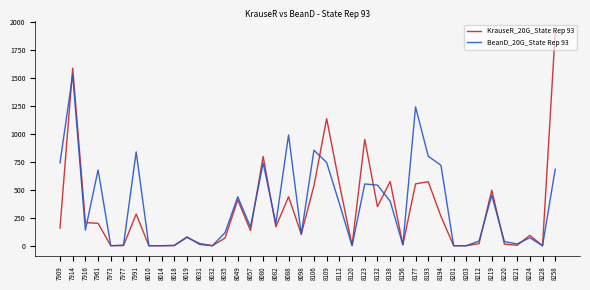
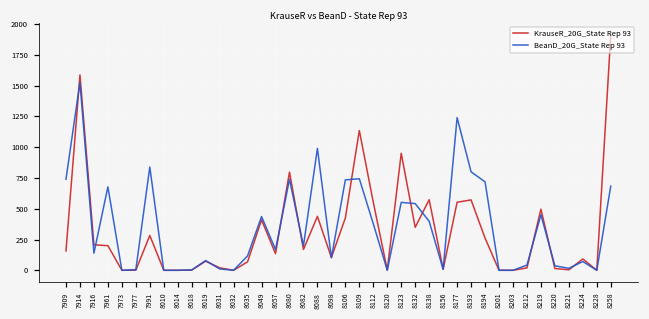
KrauseR_20G_State Rep 93, 8106: 540 -> 430
BeanD_20G_State Rep 93, 8106: 850 -> 740
